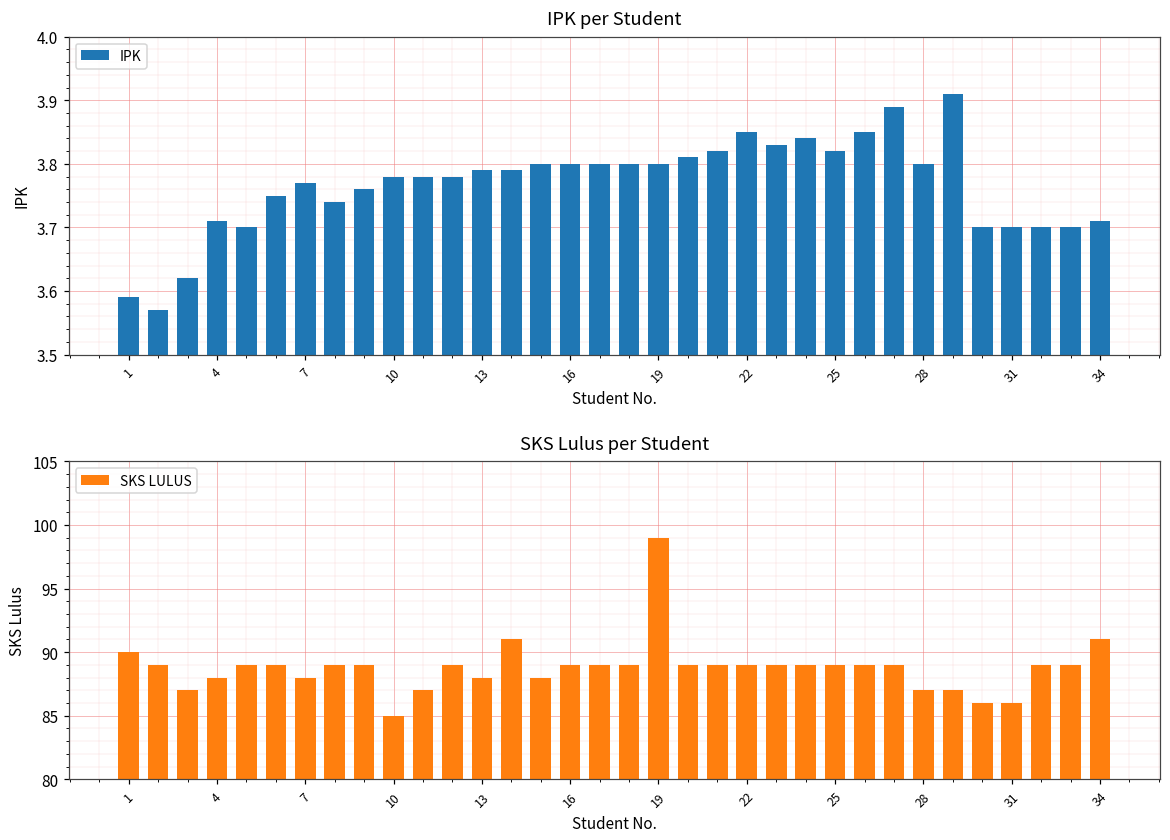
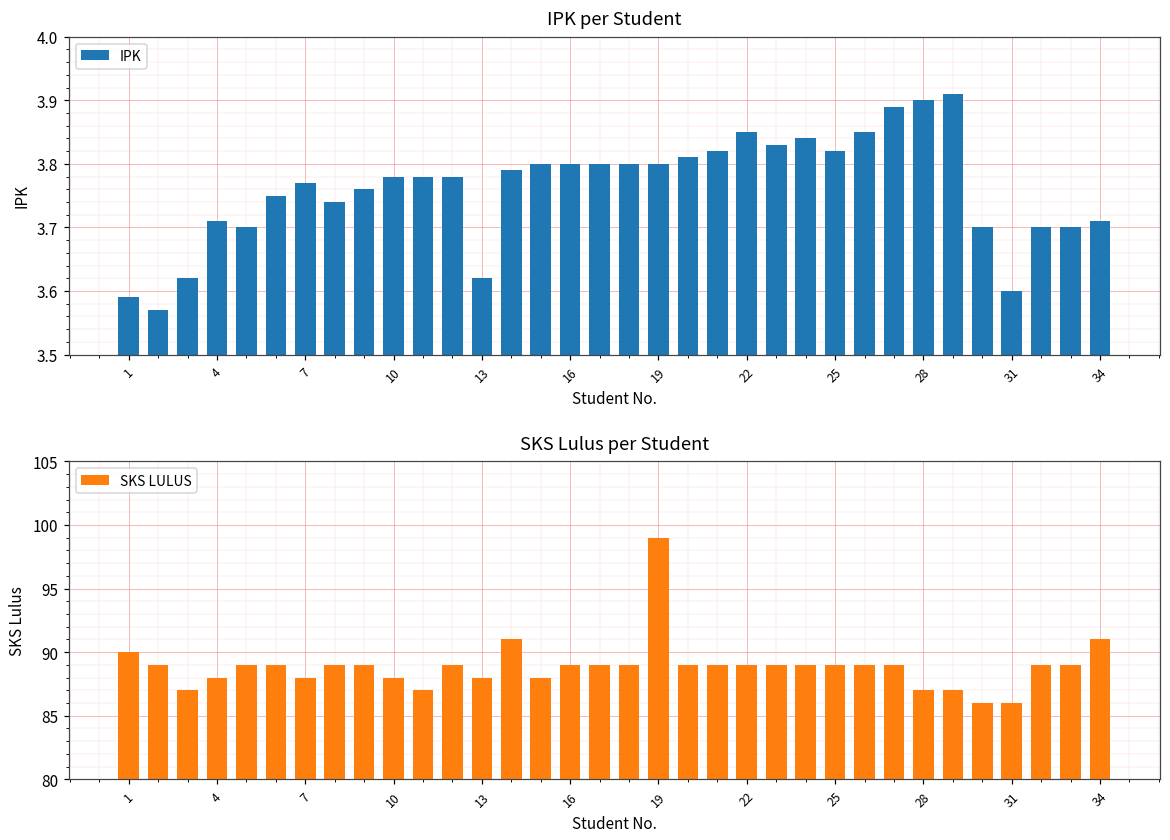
IPK per Student, 13: 3.79 -> 3.62
IPK per Student, 28: 3.8 -> 3.9
IPK per Student, 31: 3.7 -> 3.6
SKS Lulus per Student, 10: 85 -> 88
